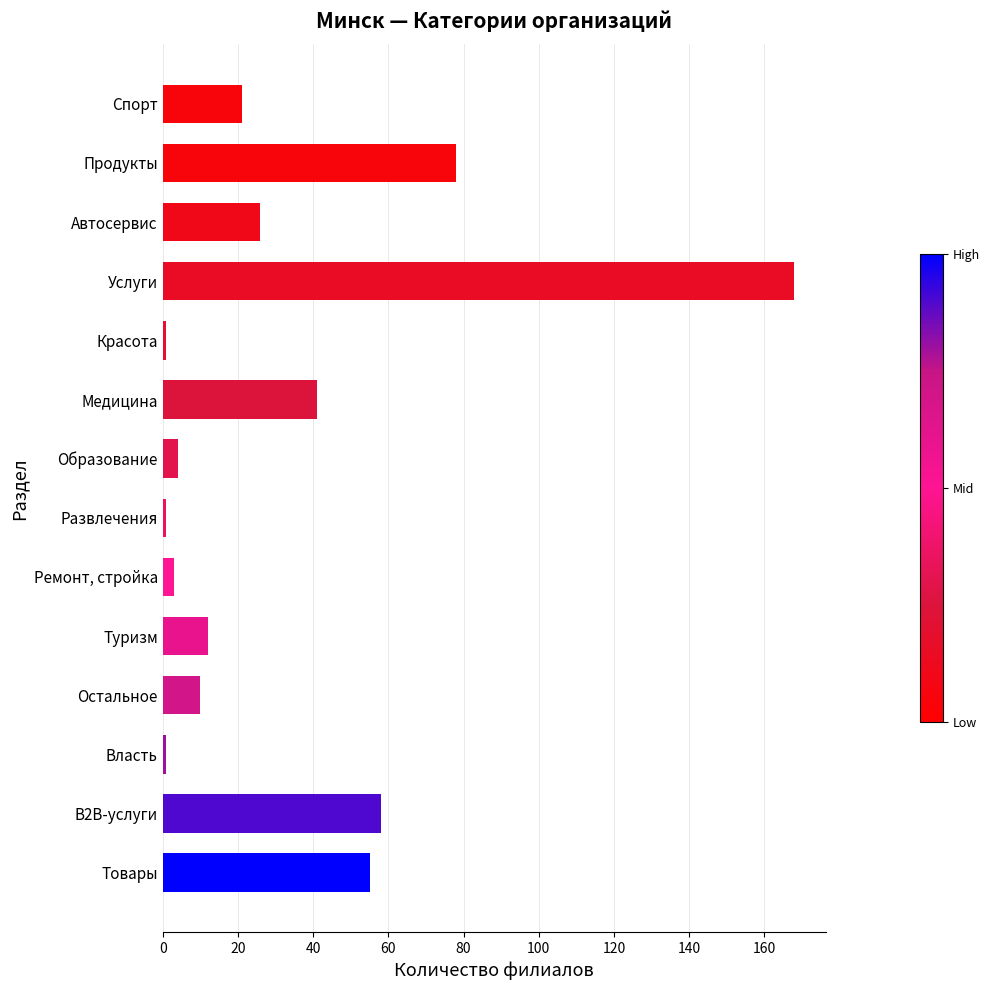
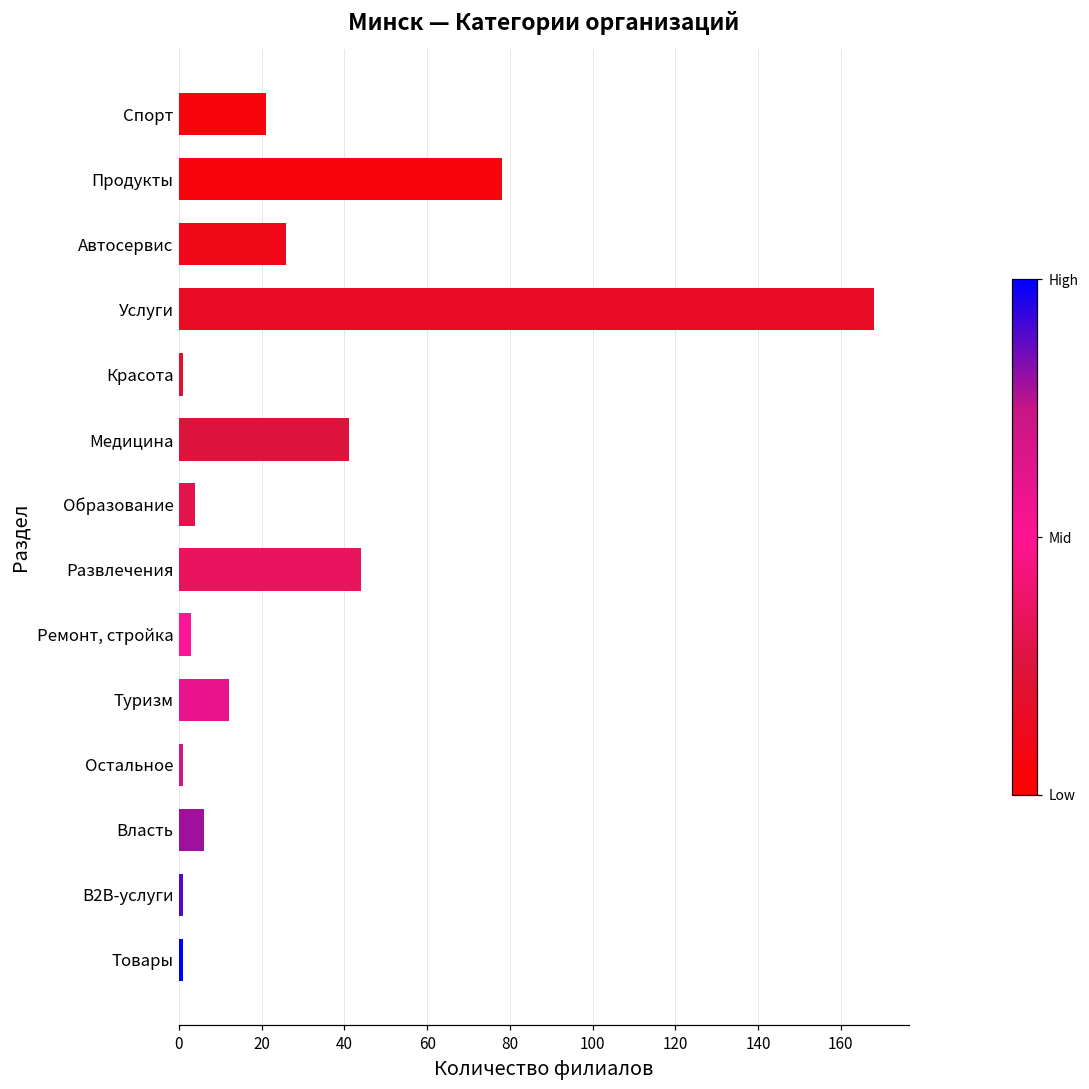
Развлечения: 1 -> 44
Остальное: 10 -> 1
Власть: 1 -> 6
B2B-услуги: 58 -> 1
Товары: 55 -> 1
